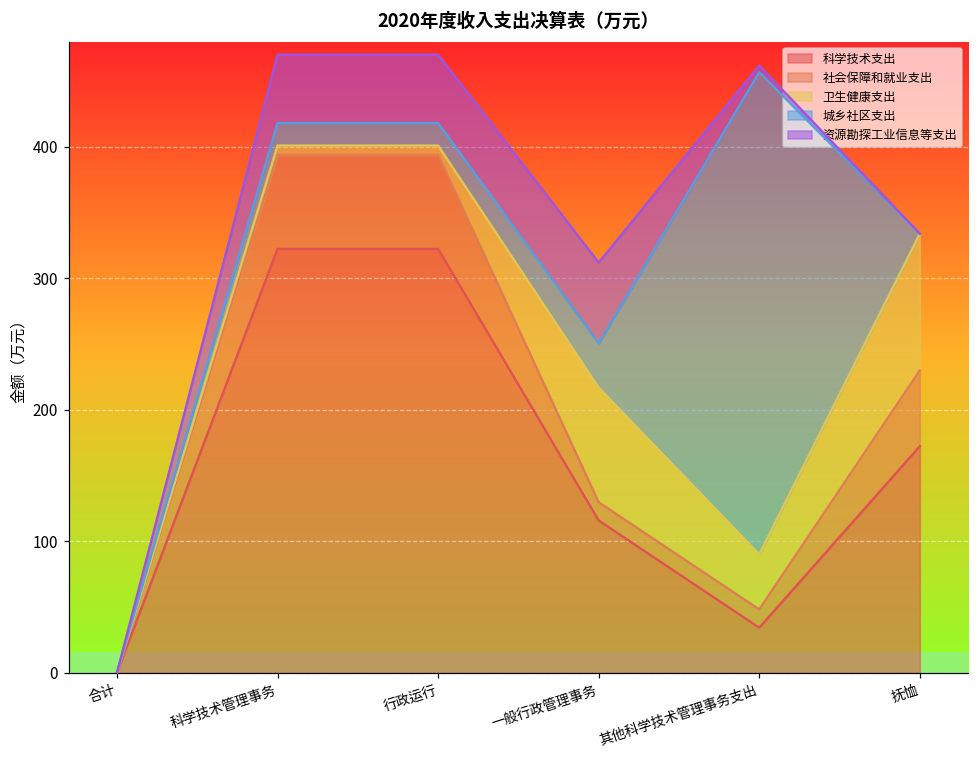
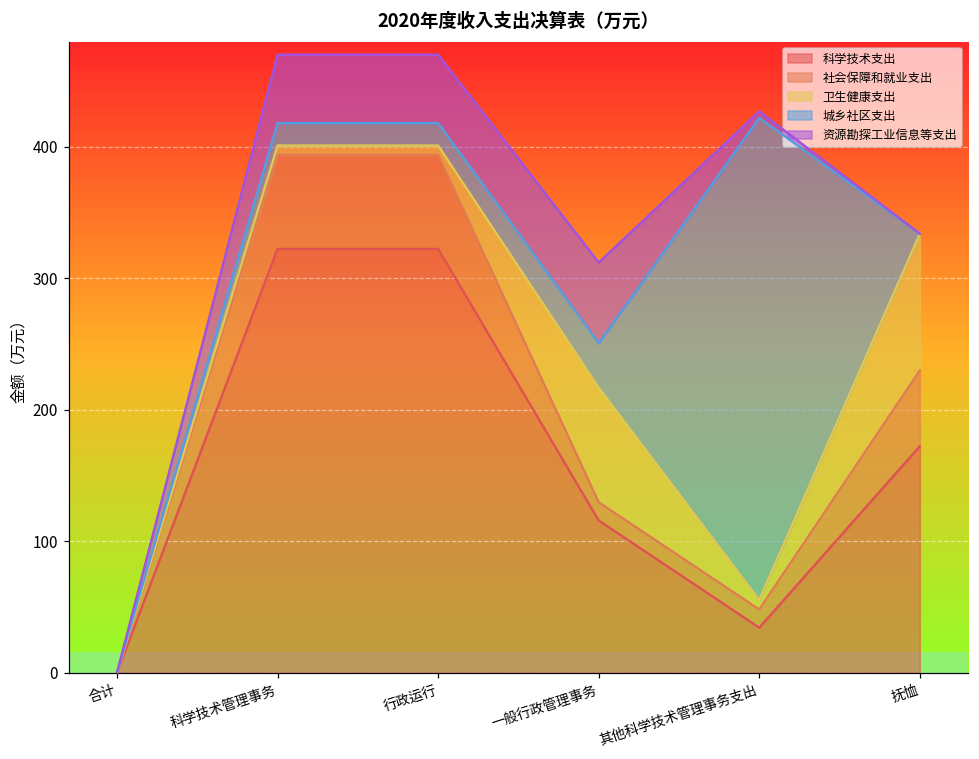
卫生健康支出, 其他科学技术管理事务支出: 42 -> 7
